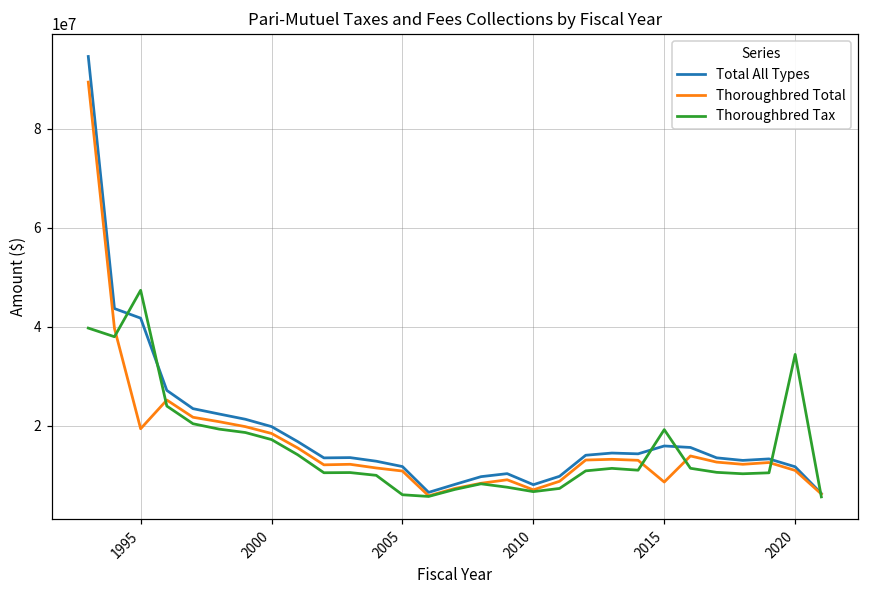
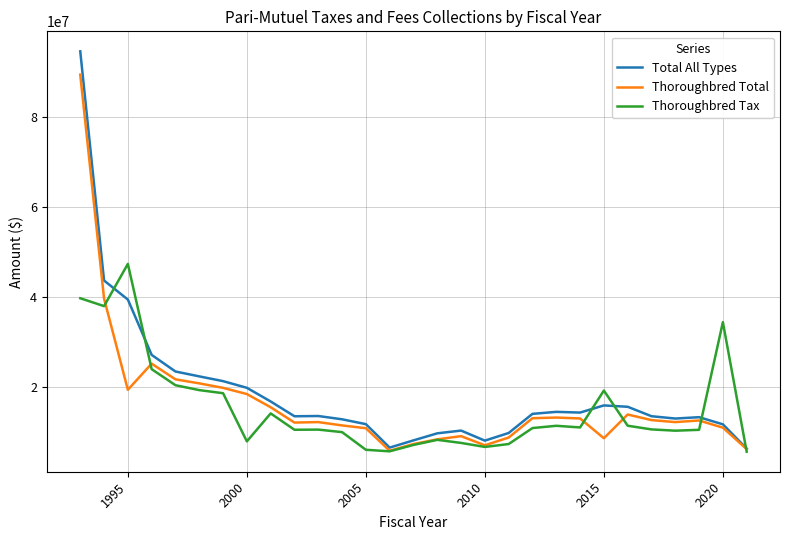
Total All Types, 1995: 42000000 -> 39000000
Thoroughbred Tax, 2000: 17000000 -> 8000000
